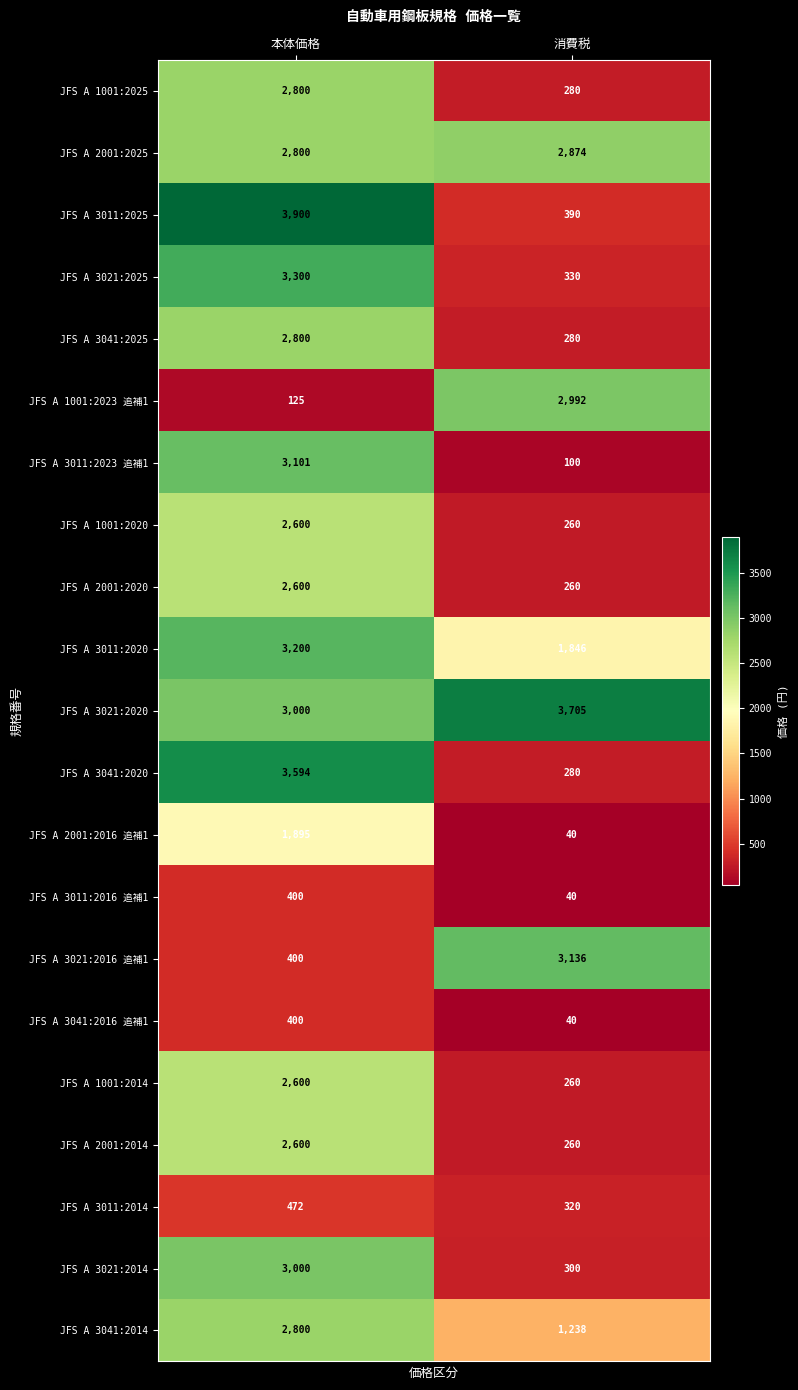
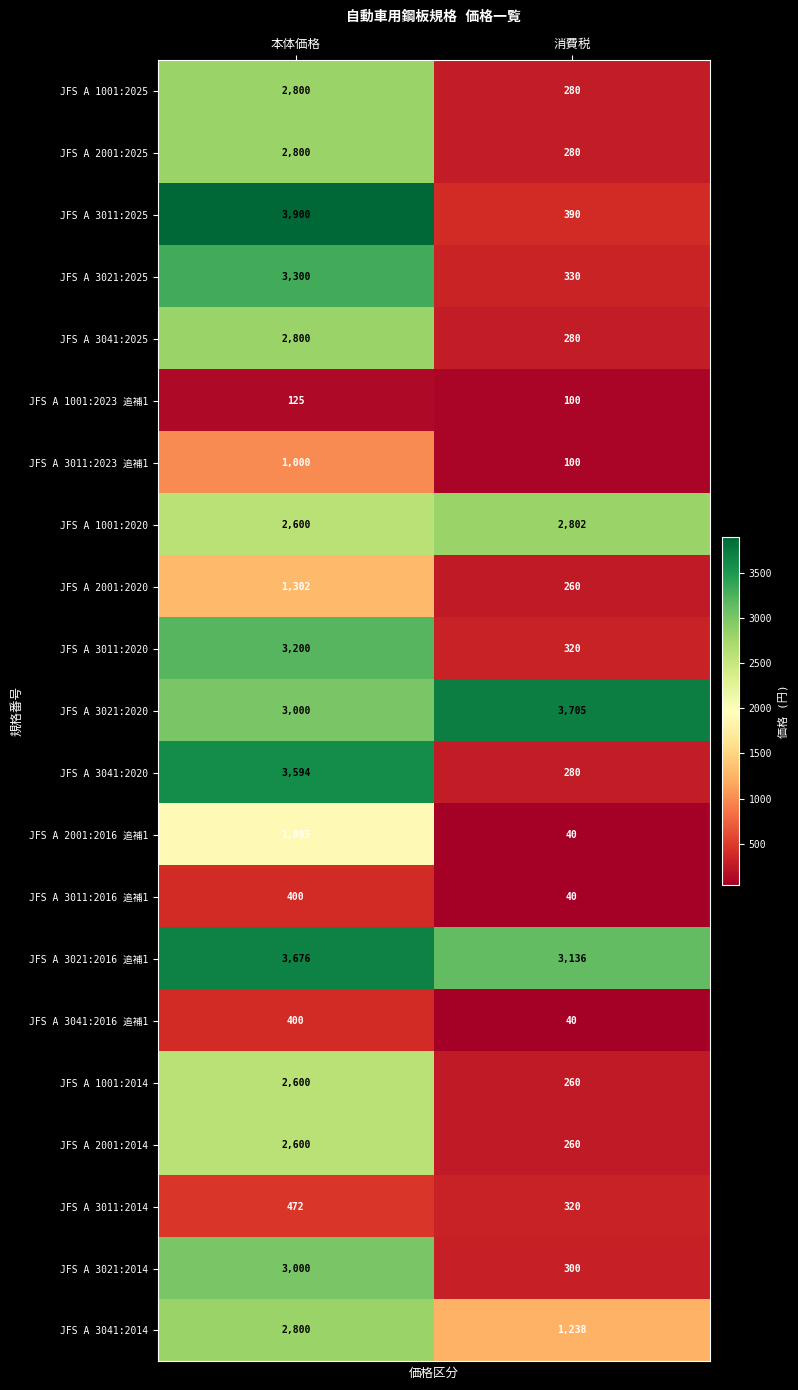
JFS A 2001:2025, 消費税: 2,874 -> 280
JFS A 1001:2023 追補1, 消費税: 2,992 -> 100
JFS A 3011:2023 追補1, 本体価格: 3,101 -> 1,000
JFS A 1001:2020, 消費税: 260 -> 2,802
JFS A 2001:2020, 本体価格: 2,600 -> 1,302
JFS A 3011:2020, 消費税: 1,846 -> 320
JFS A 3021:2016 追補1, 本体価格: 400 -> 3,676
